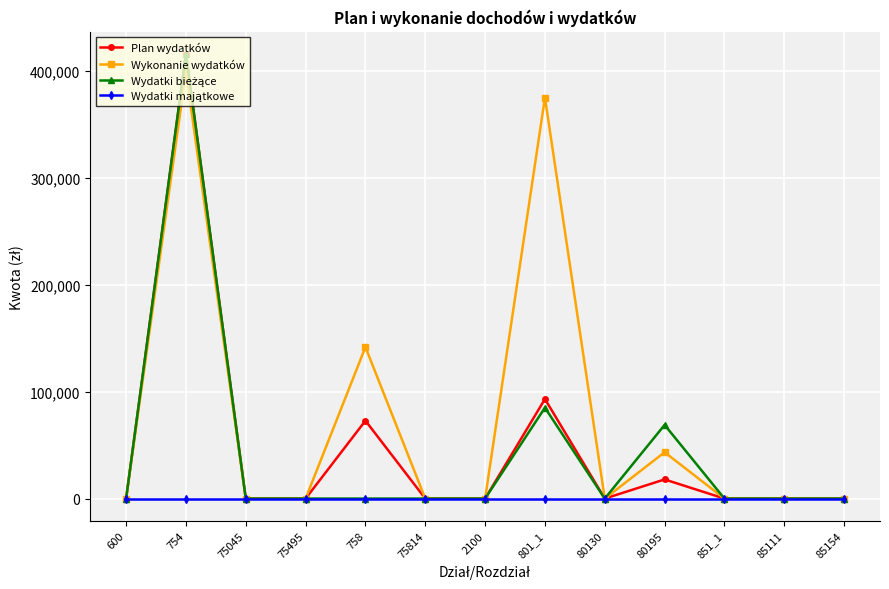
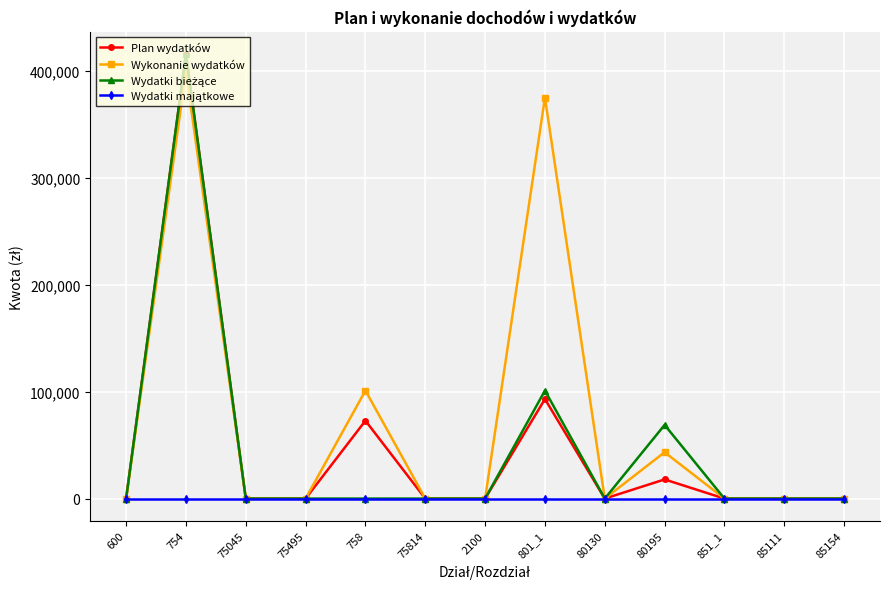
Wykonanie wydatków, 758: 142,000 -> 101,000
Wydatki bieżące, 801_1: 85,000 -> 101,000
